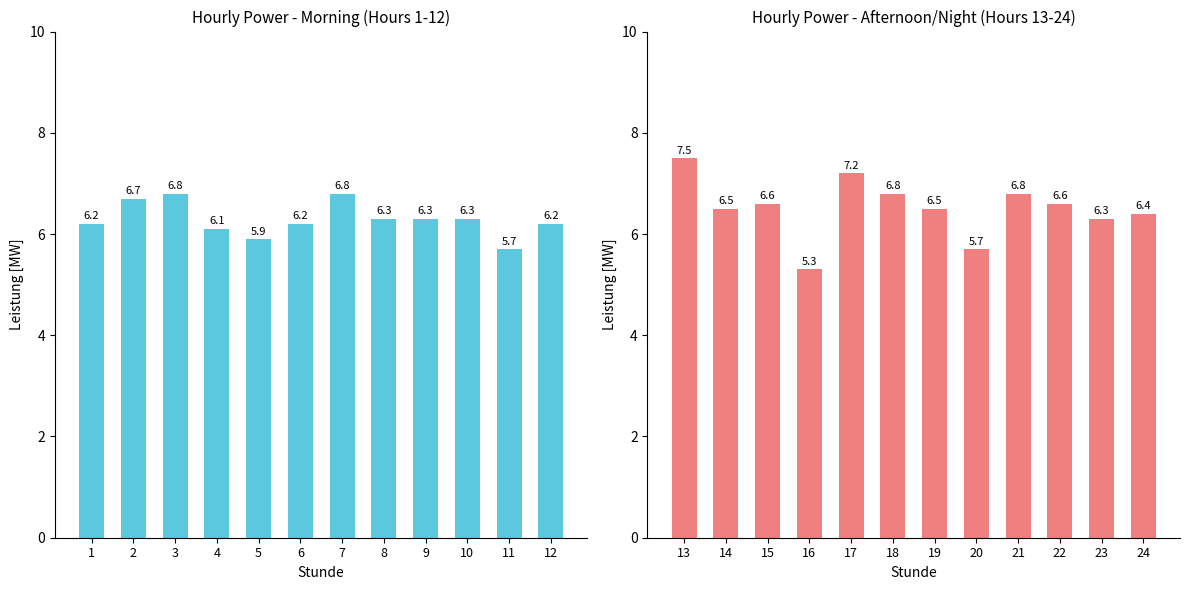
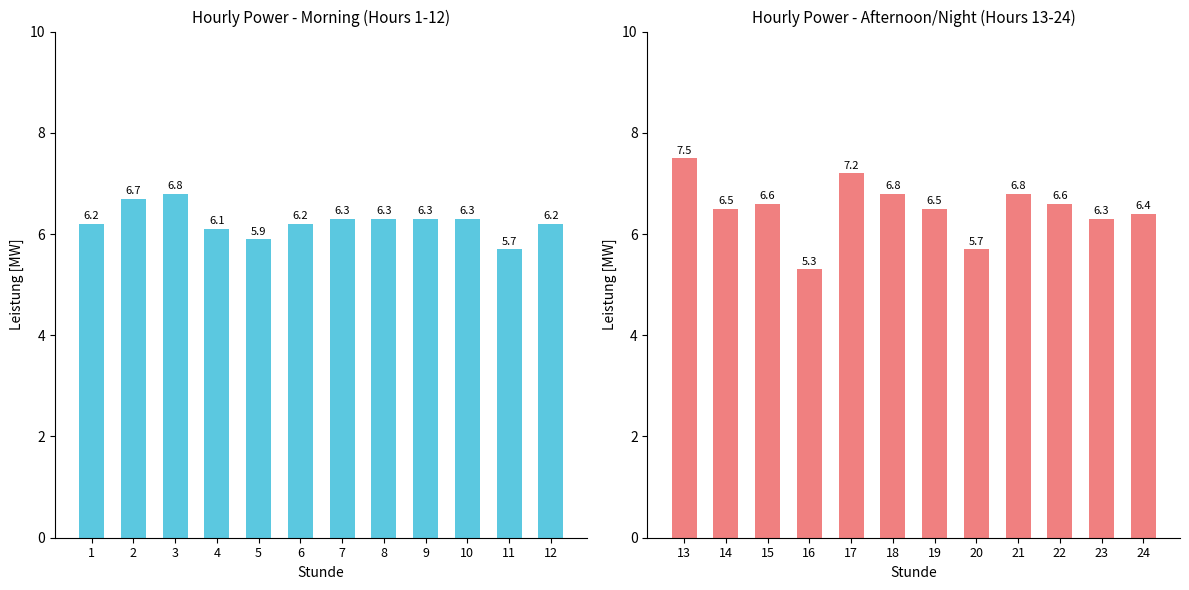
Hourly Power - Morning (Hours 1-12), 7: 6.8 -> 6.3
